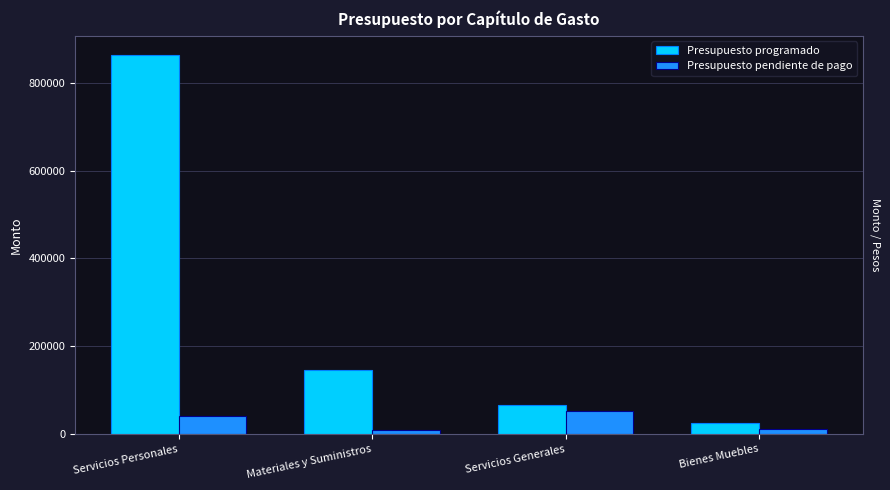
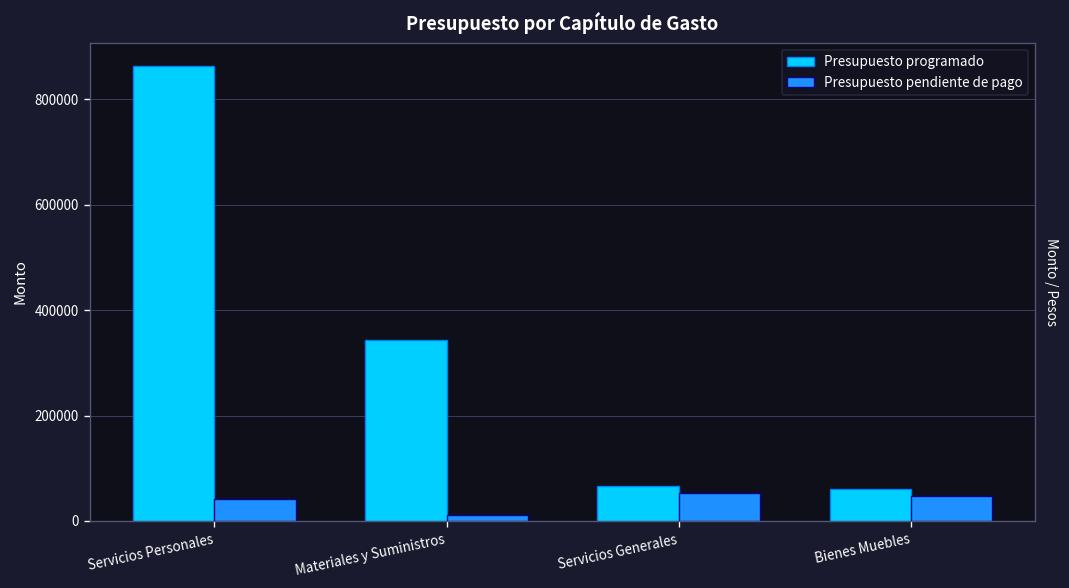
Presupuesto programado, Materiales y Suministros: 150000 -> 340000
Presupuesto programado, Bienes Muebles: 30000 -> 60000
Presupuesto pendiente de pago, Bienes Muebles: 10000 -> 50000
